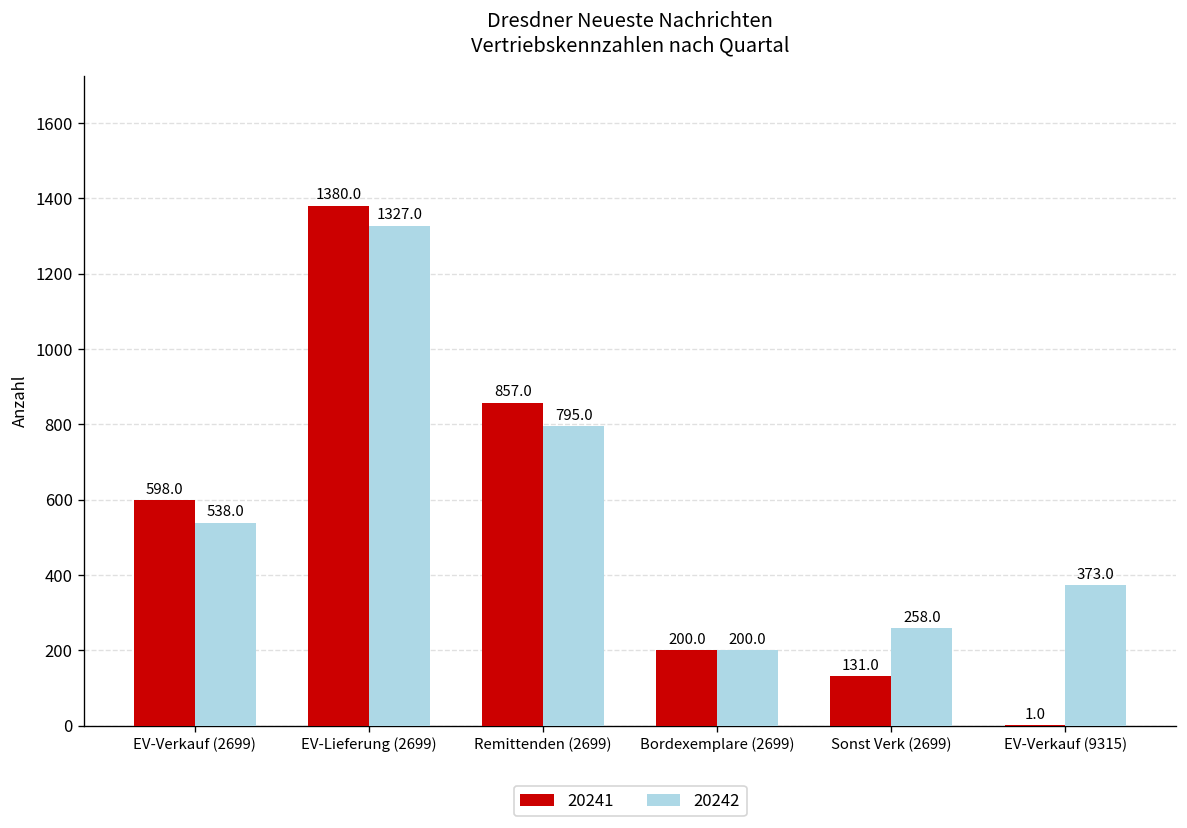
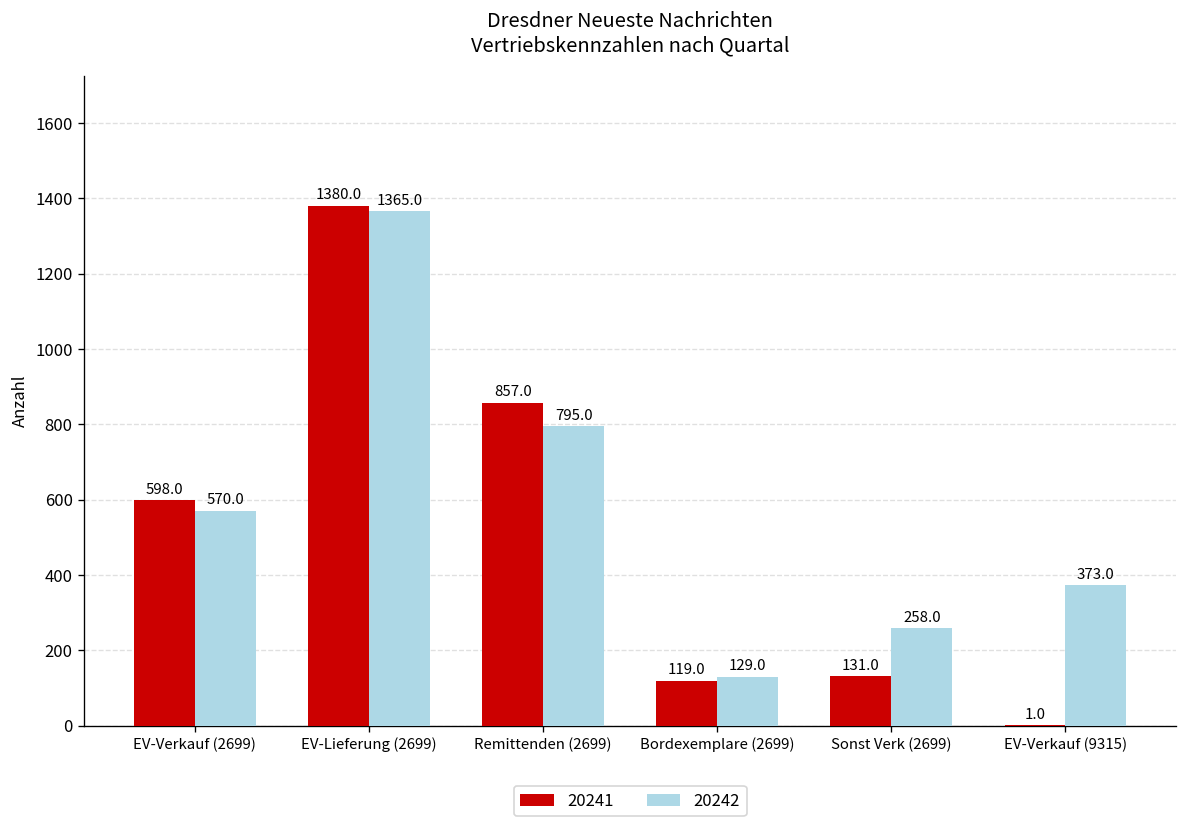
20242, EV-Verkauf (2699): 538.0 -> 570.0
20242, EV-Lieferung (2699): 1327.0 -> 1365.0
20241, Bordexemplare (2699): 200.0 -> 119.0
20242, Bordexemplare (2699): 200.0 -> 129.0
